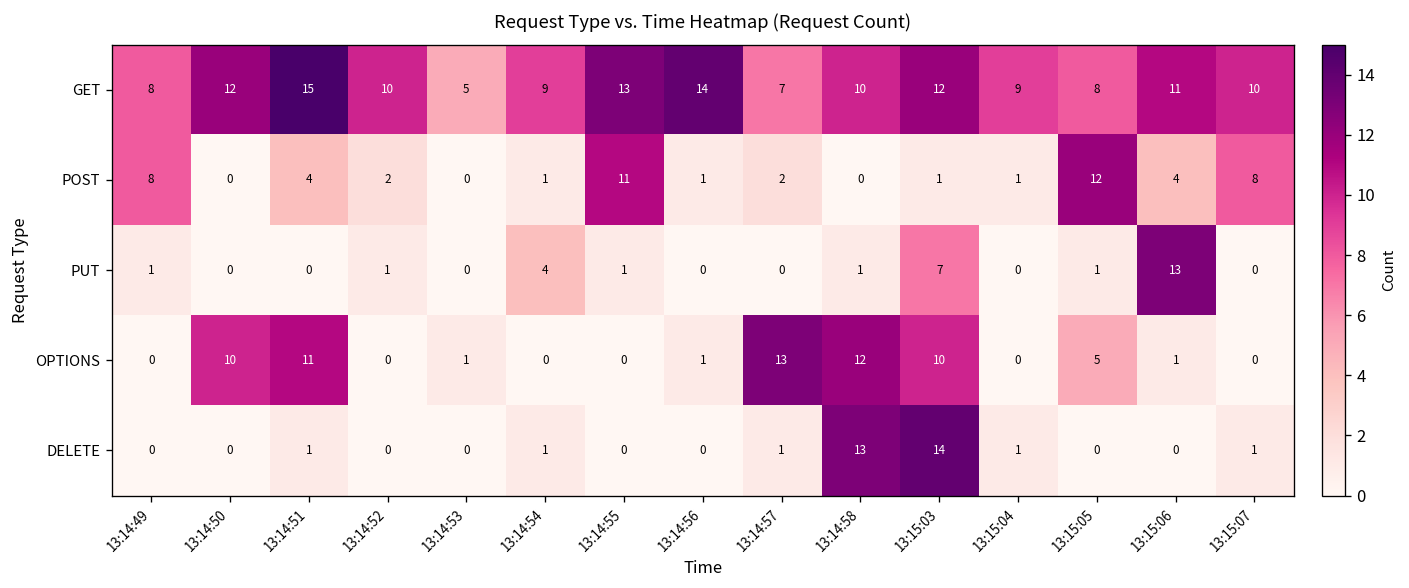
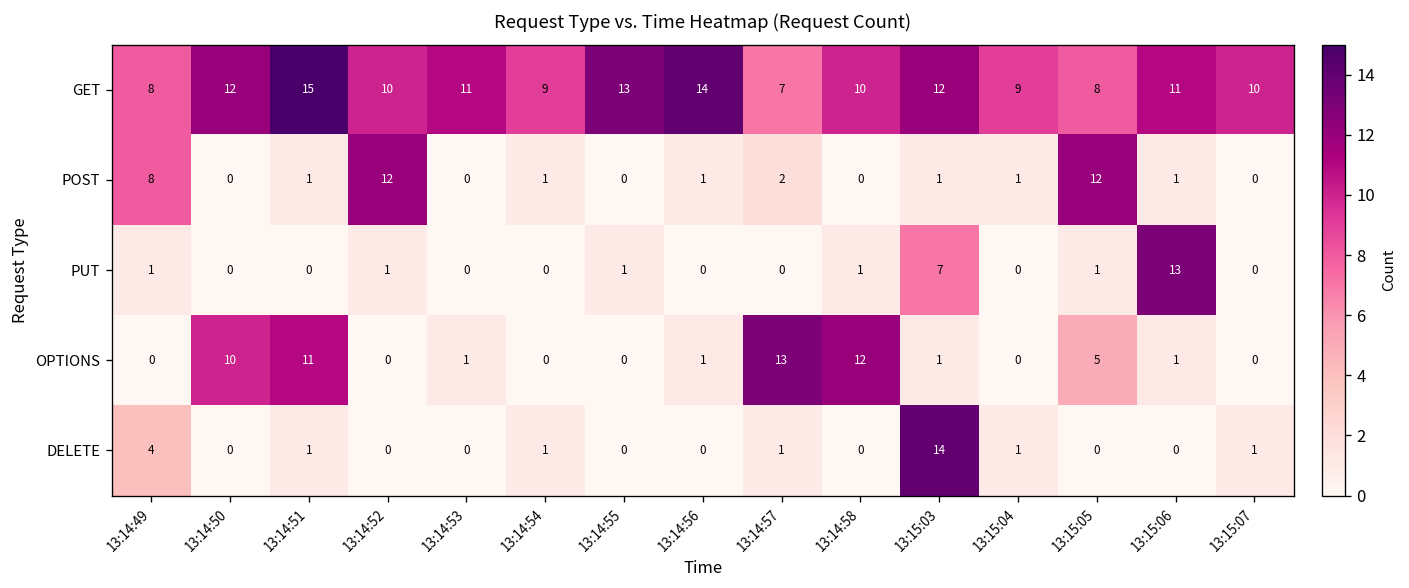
GET, 13:14:53: 5 -> 11
POST, 13:14:51: 4 -> 1
POST, 13:14:52: 2 -> 12
POST, 13:14:55: 11 -> 0
POST, 13:15:06: 4 -> 1
POST, 13:15:07: 8 -> 0
PUT, 13:14:54: 4 -> 0
OPTIONS, 13:15:03: 10 -> 1
DELETE, 13:14:49: 0 -> 4
DELETE, 13:14:58: 13 -> 0
